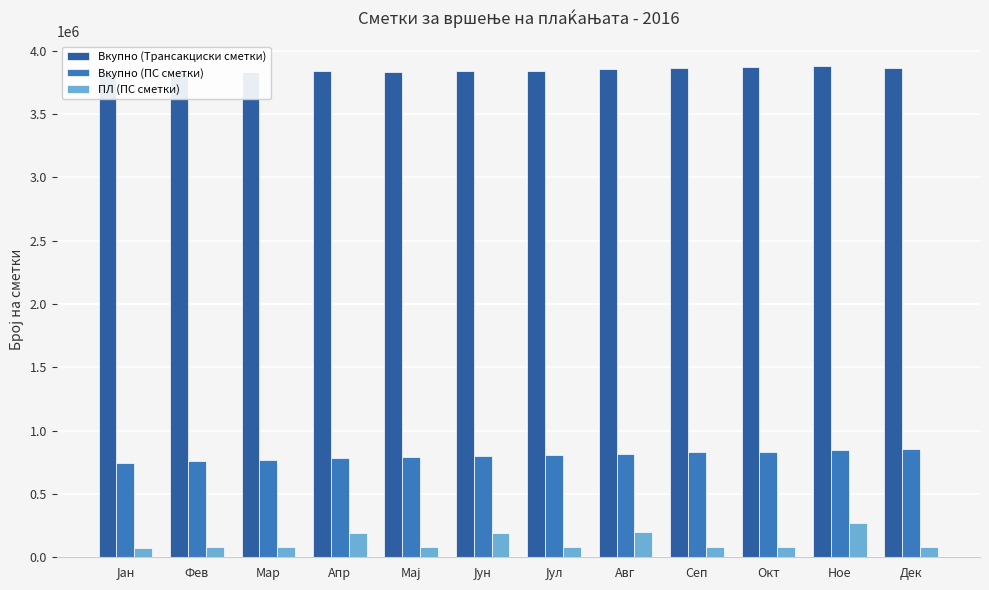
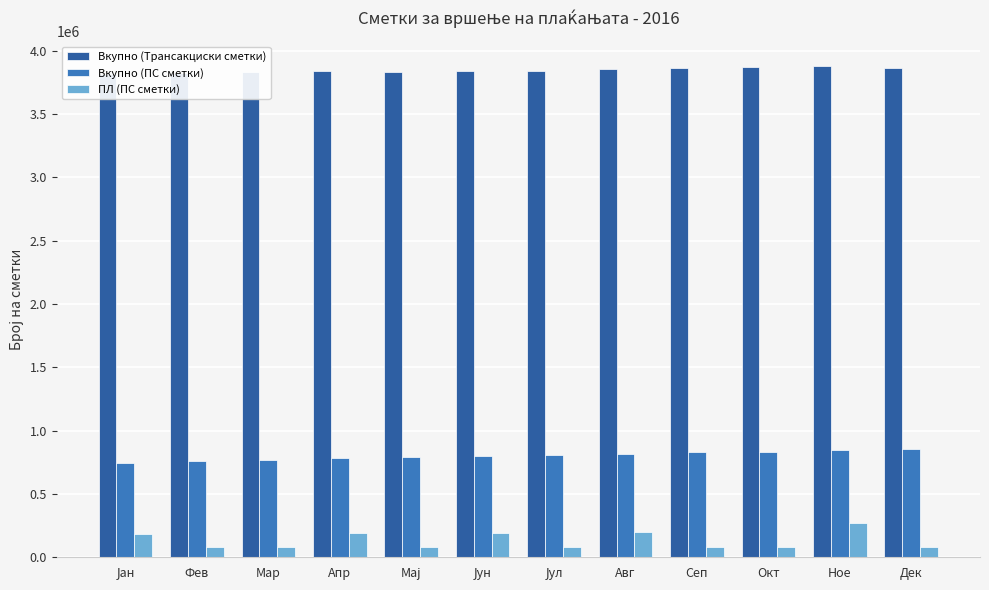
ПЛ (ПС сметки), Јан: 80000 -> 180000
